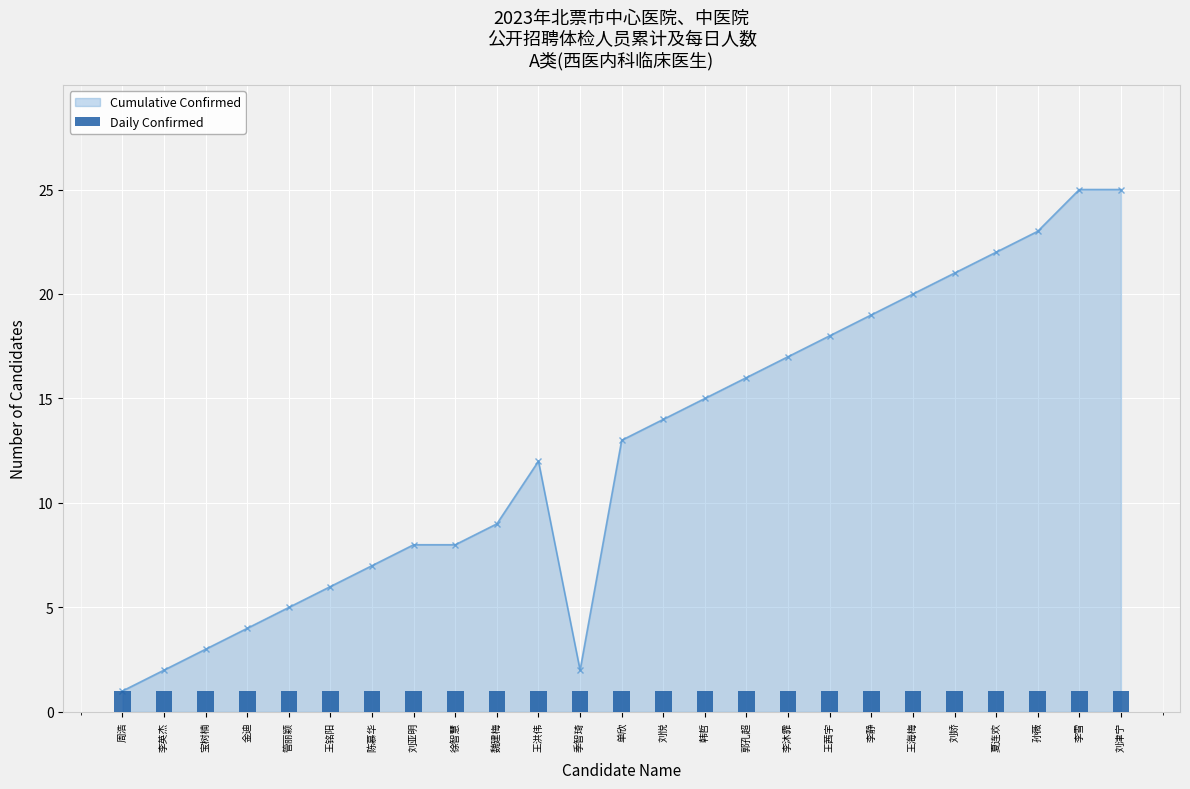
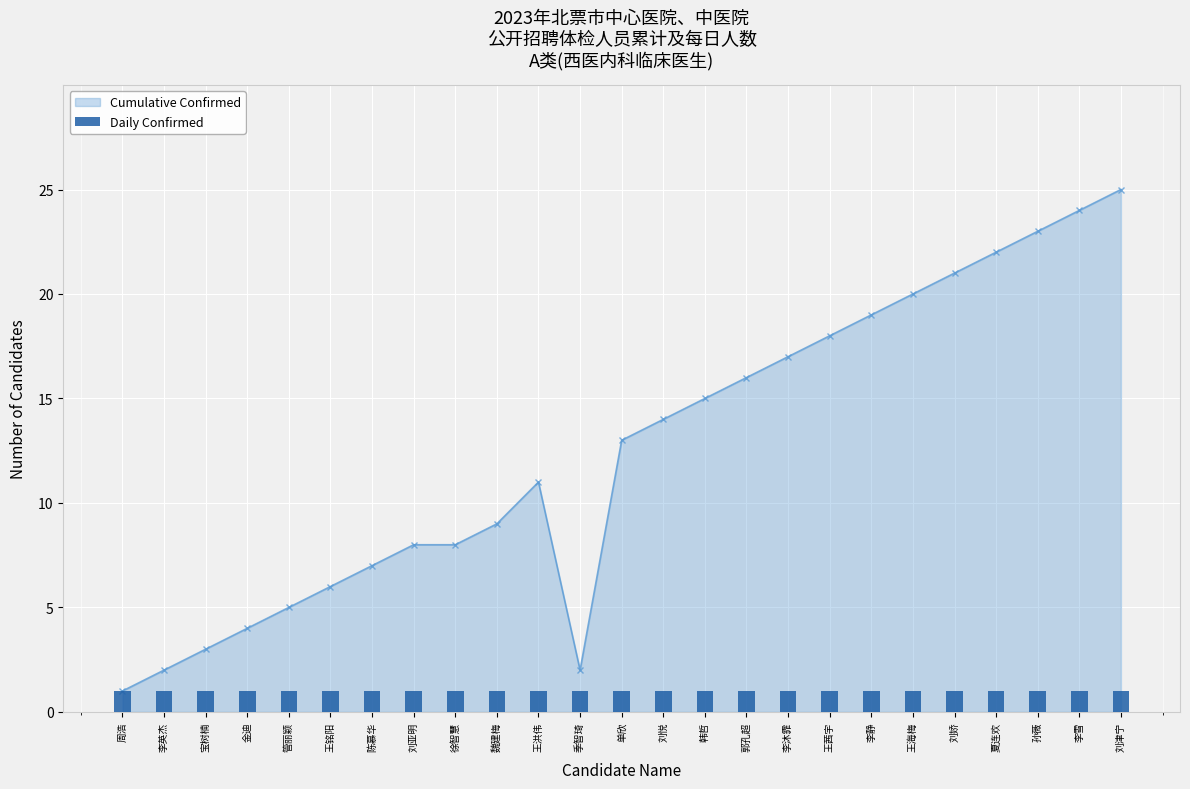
Cumulative Confirmed, 王洪伟: 12 -> 11
Cumulative Confirmed, 李雪: 25 -> 24
